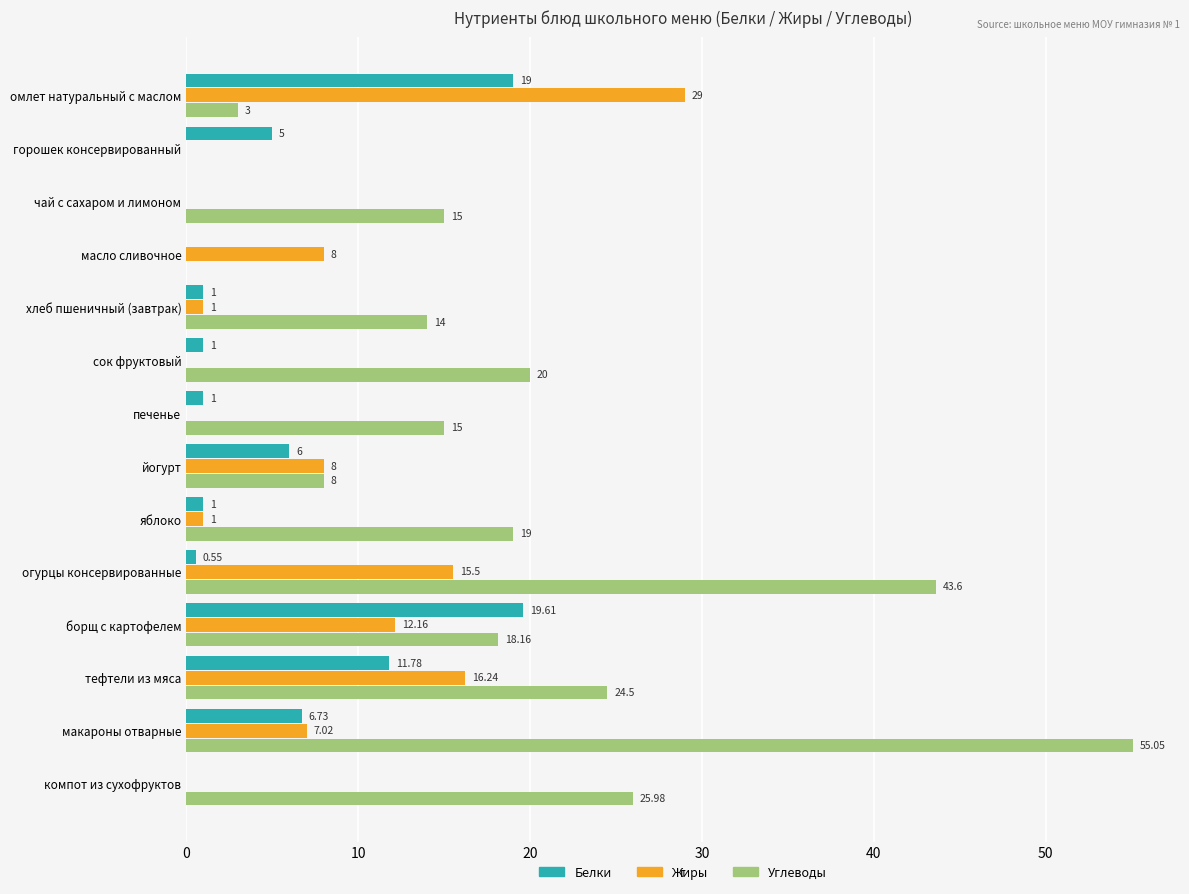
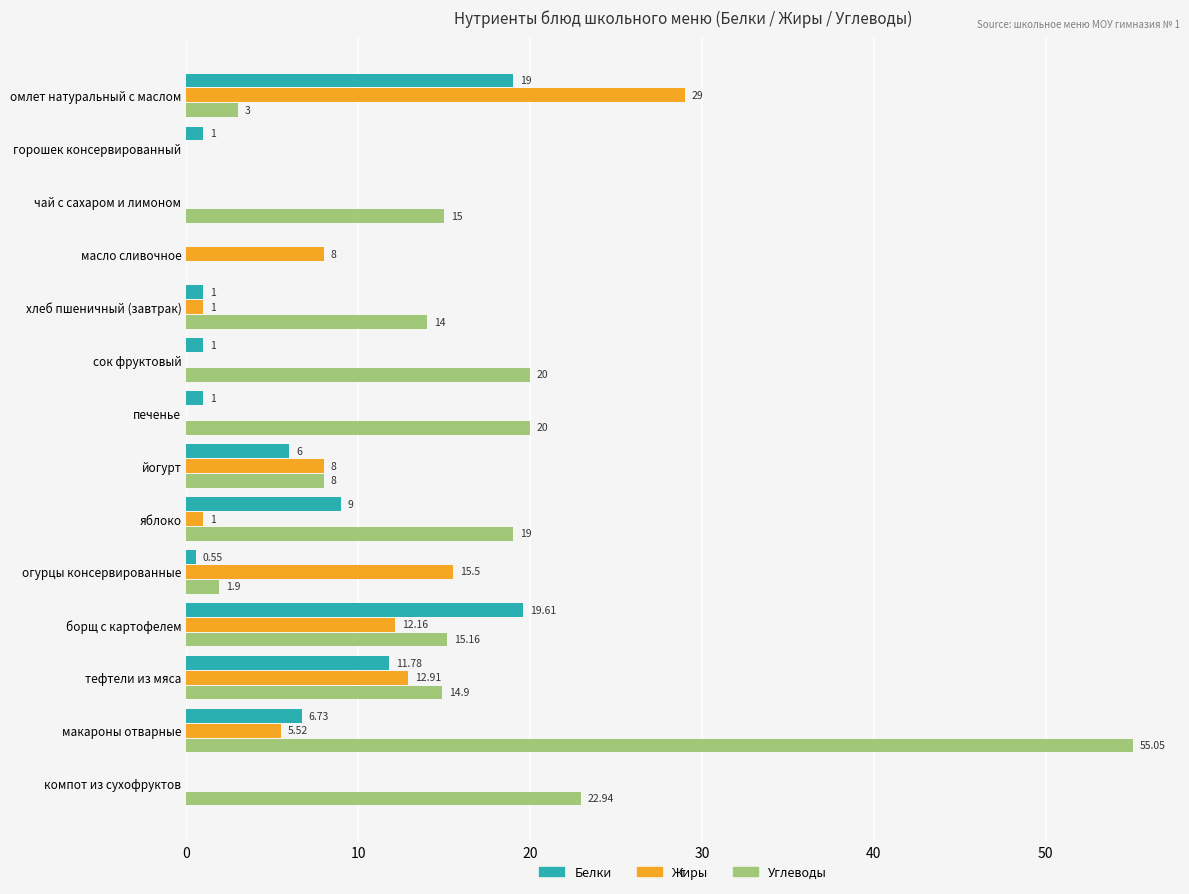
Белки, горошек консервированный: 5 -> 1
Углеводы, печенье: 15 -> 20
Белки, яблоко: 1 -> 9
Углеводы, огурцы консервированные: 43.6 -> 1.9
Углеводы, борщ с картофелем: 18.16 -> 15.16
Жиры, тефтели из мяса: 16.24 -> 12.91
Углеводы, тефтели из мяса: 24.5 -> 14.9
Жиры, макароны отварные: 7.02 -> 5.52
Углеводы, компот из сухофруктов: 25.98 -> 22.94
